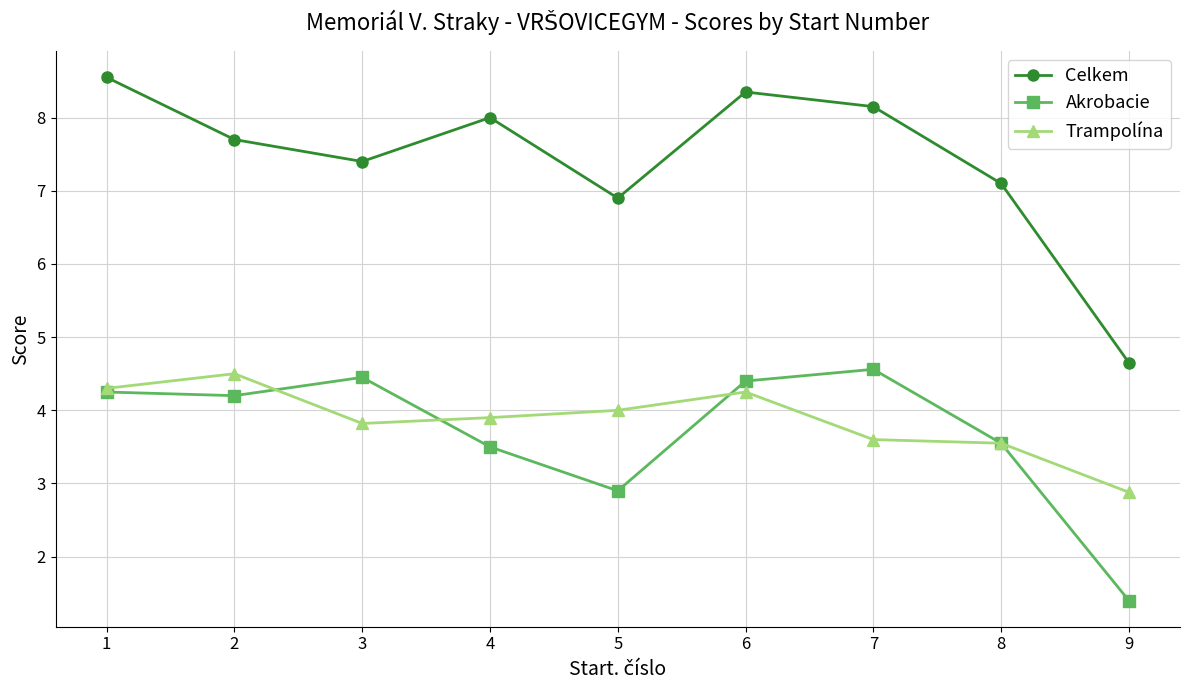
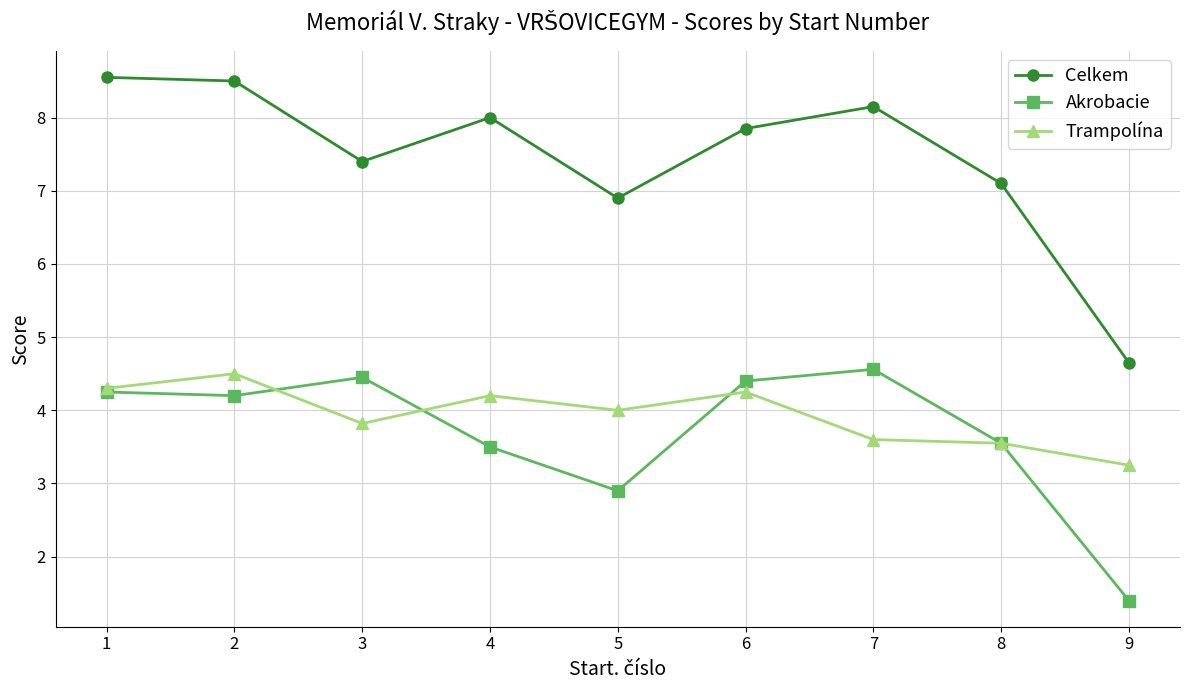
Celkem, 2: 7.7 -> 8.5
Trampolína, 4: 3.9 -> 4.2
Celkem, 6: 8.4 -> 7.9
Trampolína, 9: 2.9 -> 3.3
